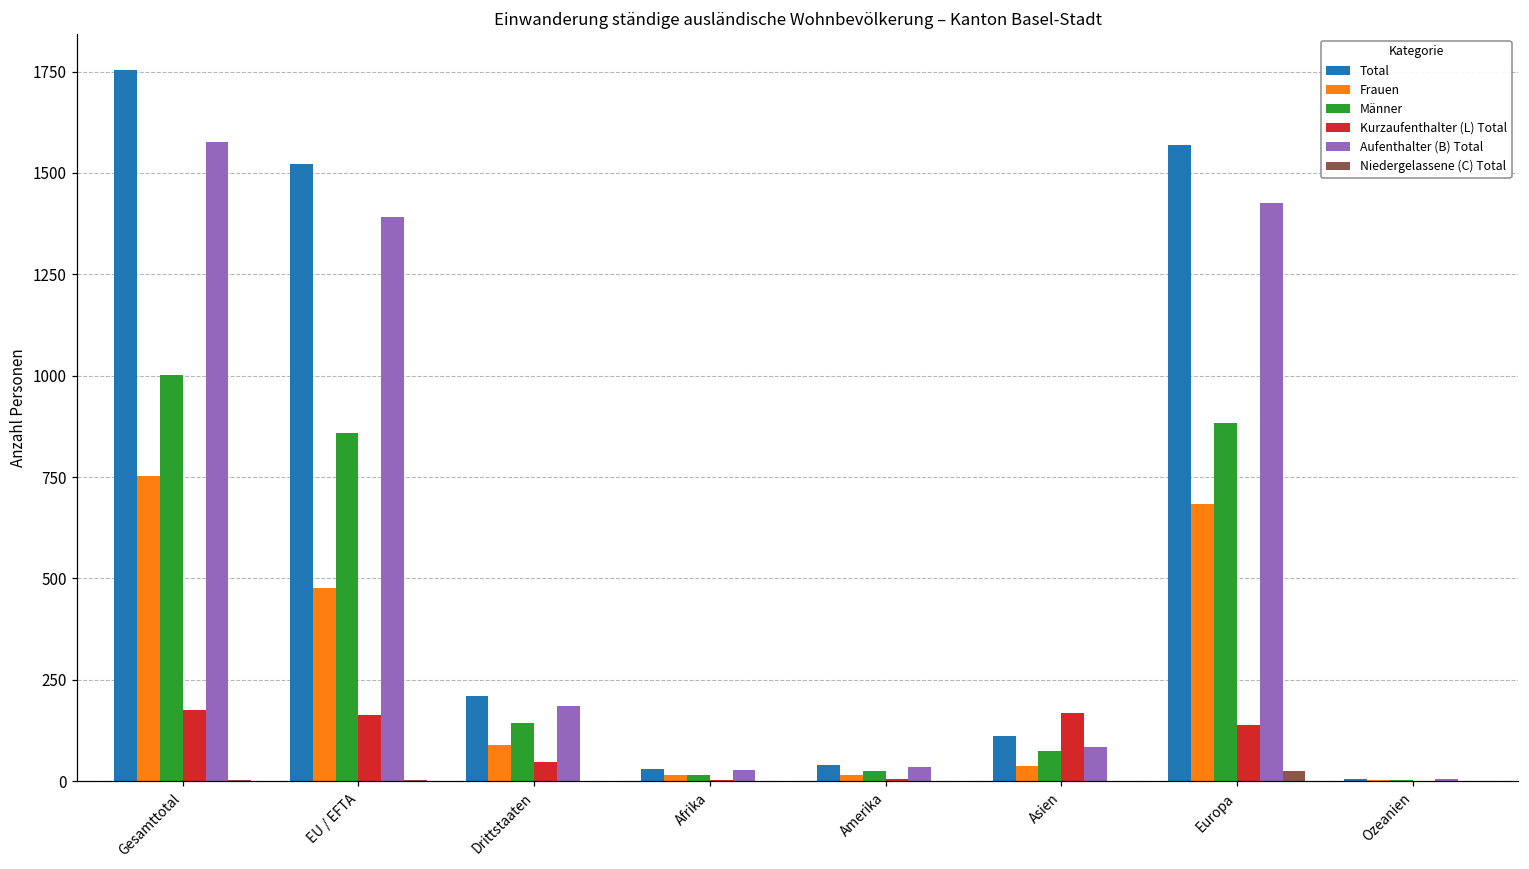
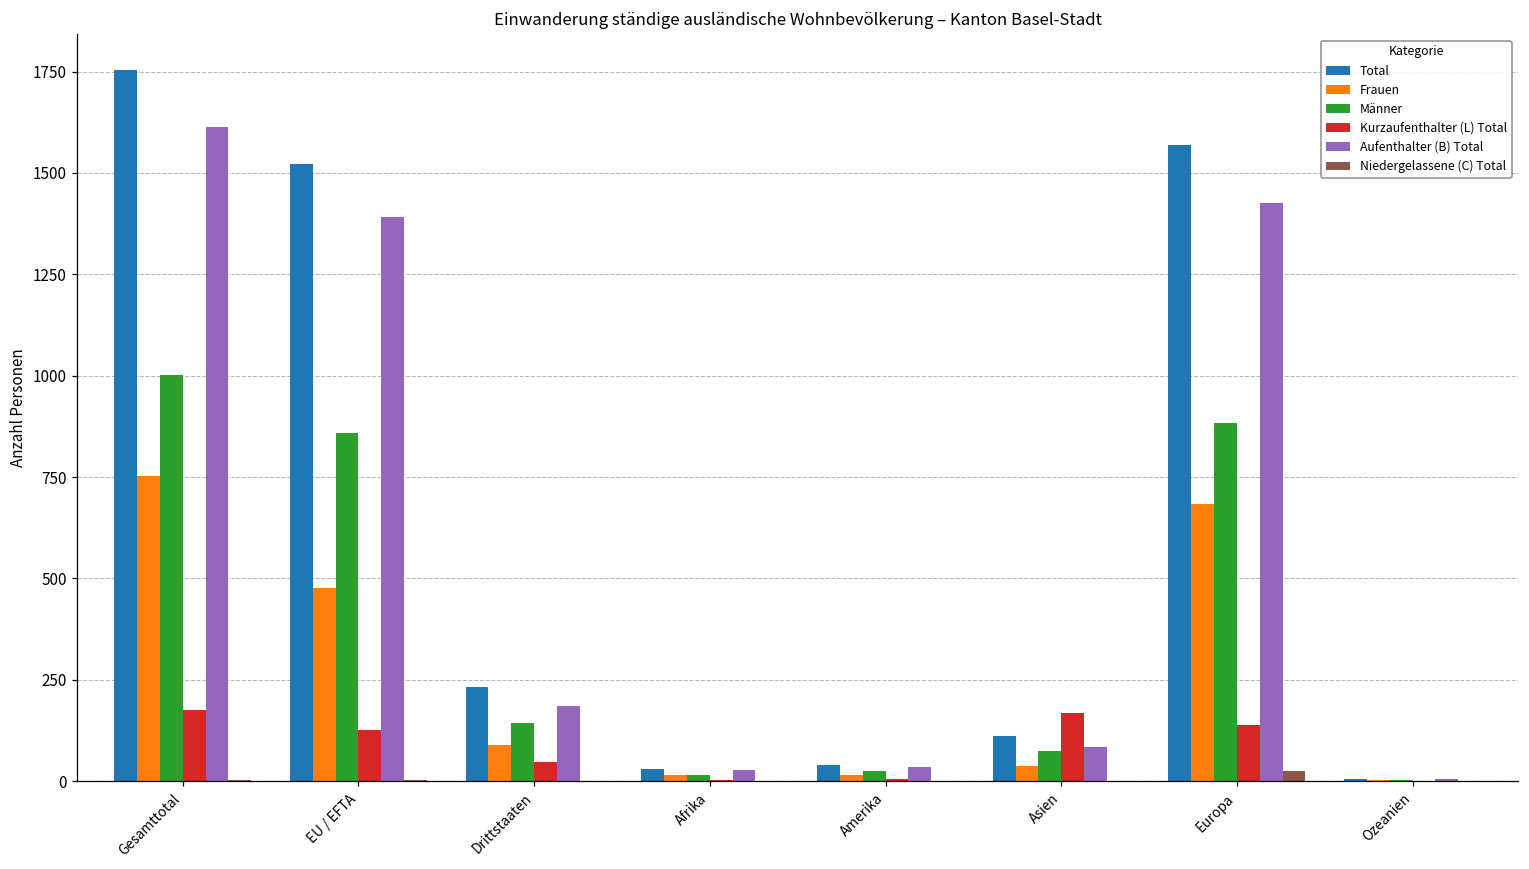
Aufenthalter (B) Total, Gesamttotal: 1580 -> 1610
Kurzaufenthalter (L) Total, EU / EFTA: 160 -> 130
Total, Drittstaaten: 210 -> 230
